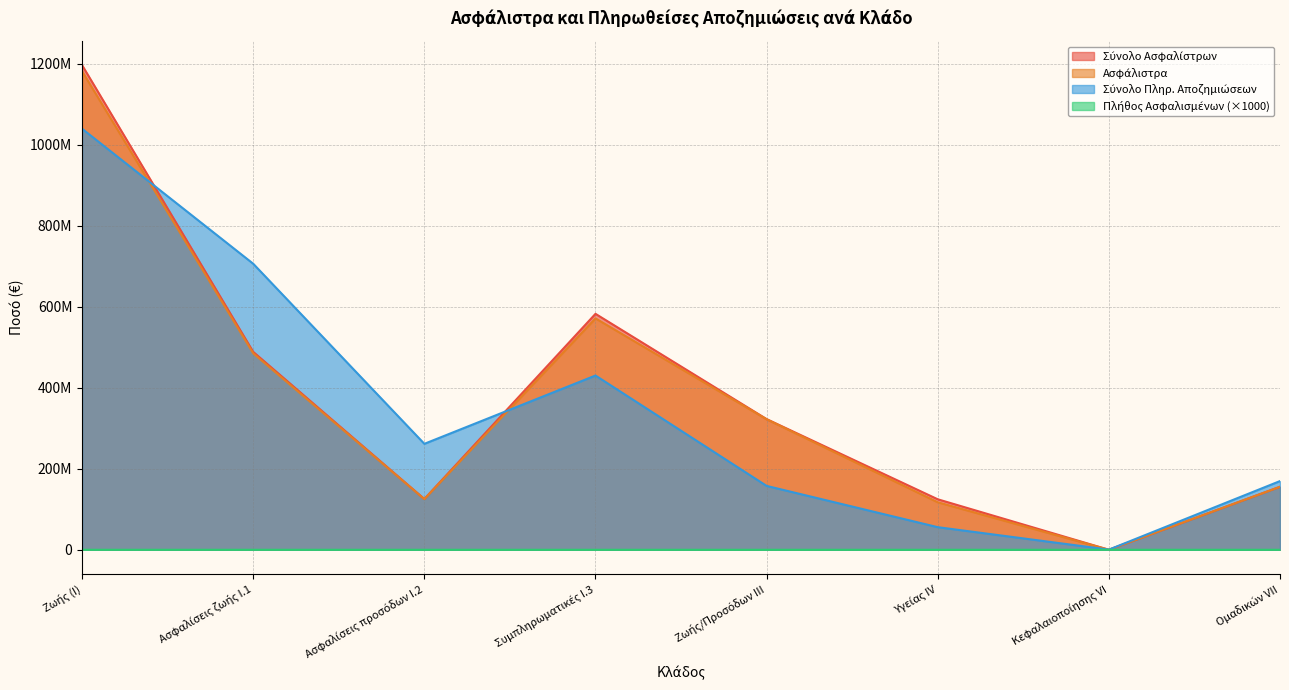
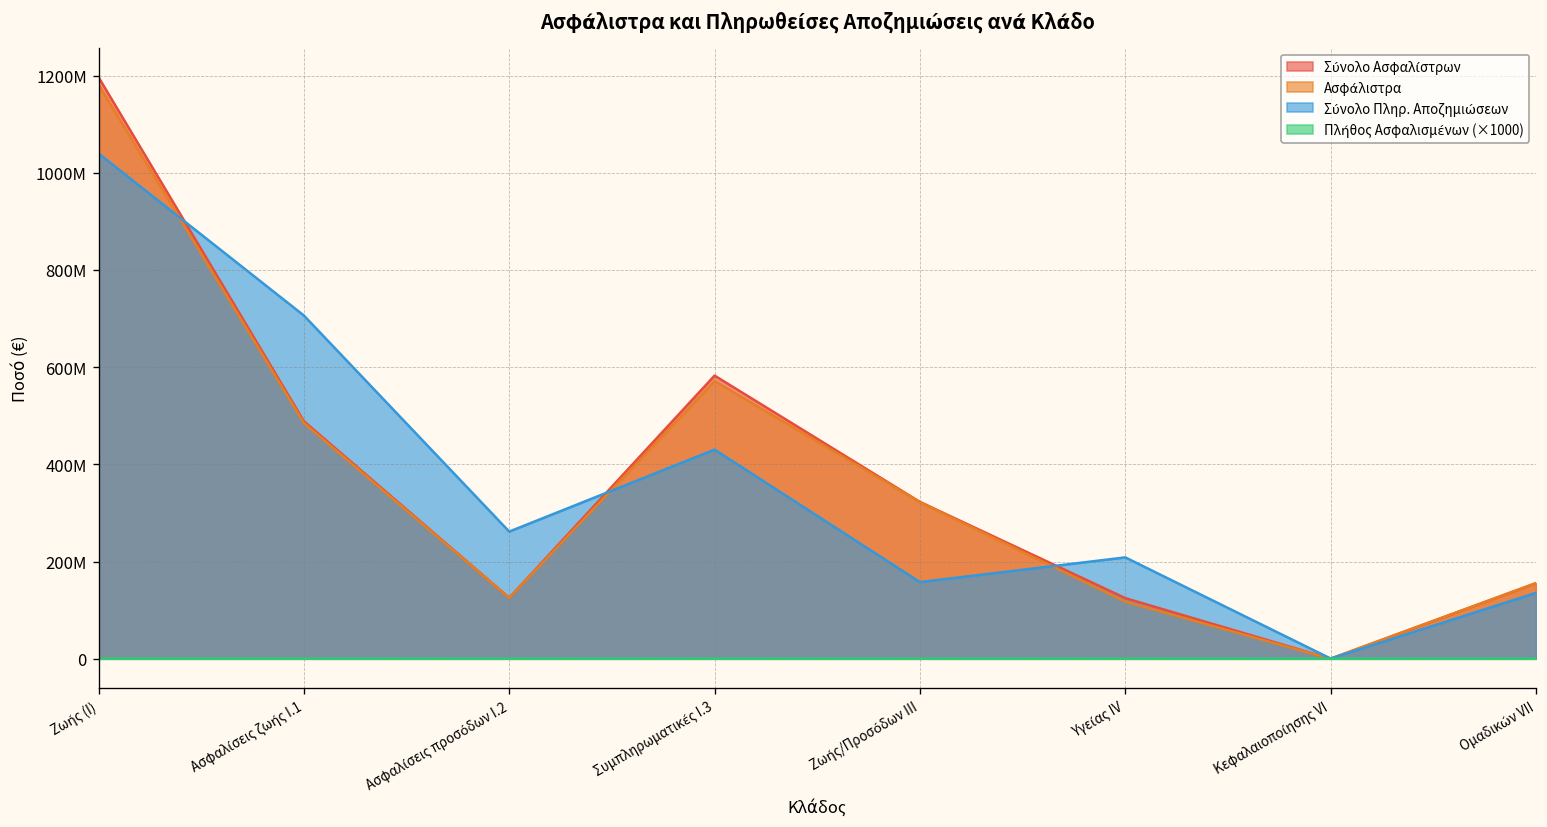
Σύνολο Πληρ. Αποζημιώσεων, Υγείας IV: 60000000 -> 210000000
Σύνολο Πληρ. Αποζημιώσεων, Ομαδικών VII: 170000000 -> 140000000
